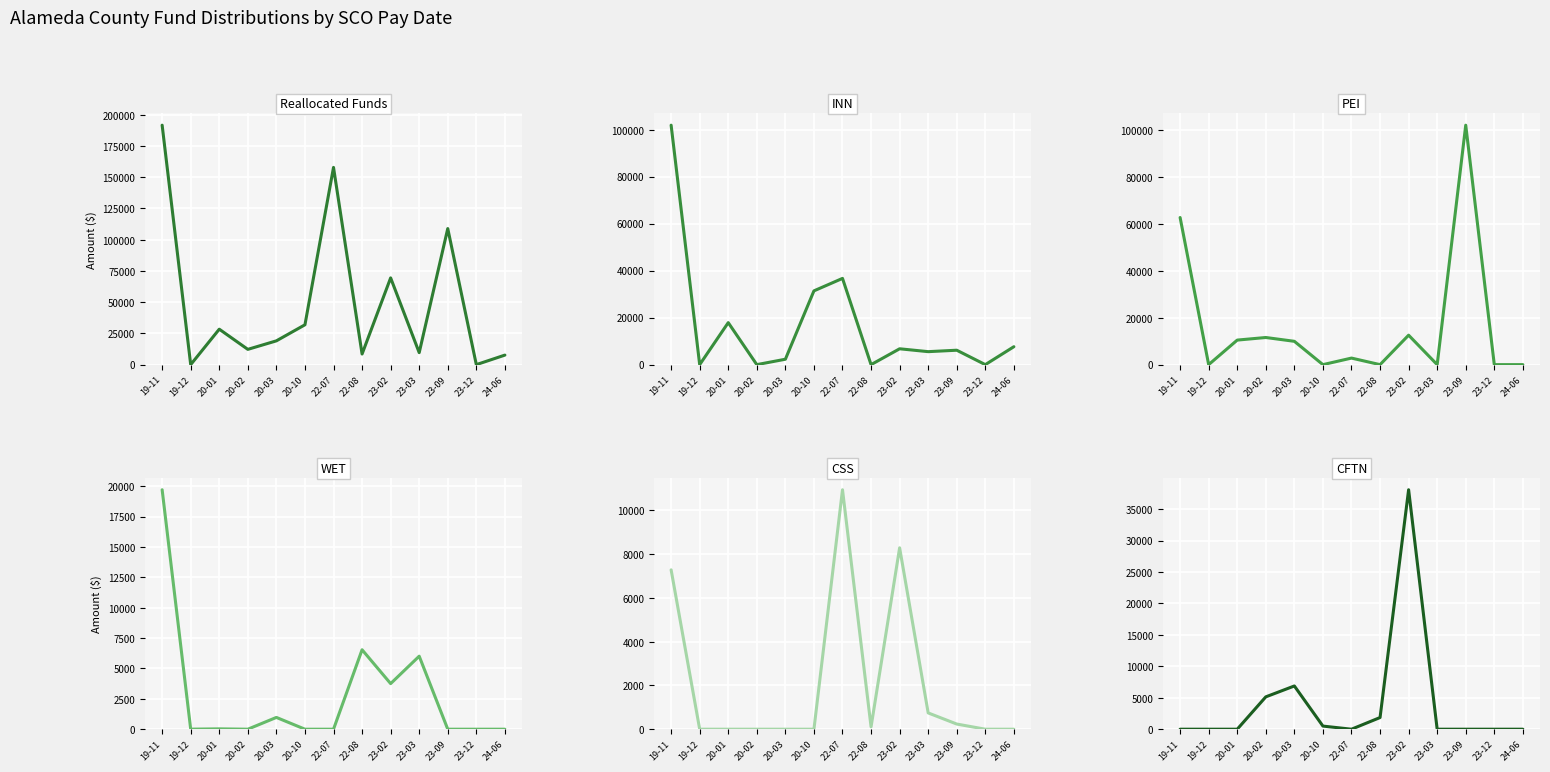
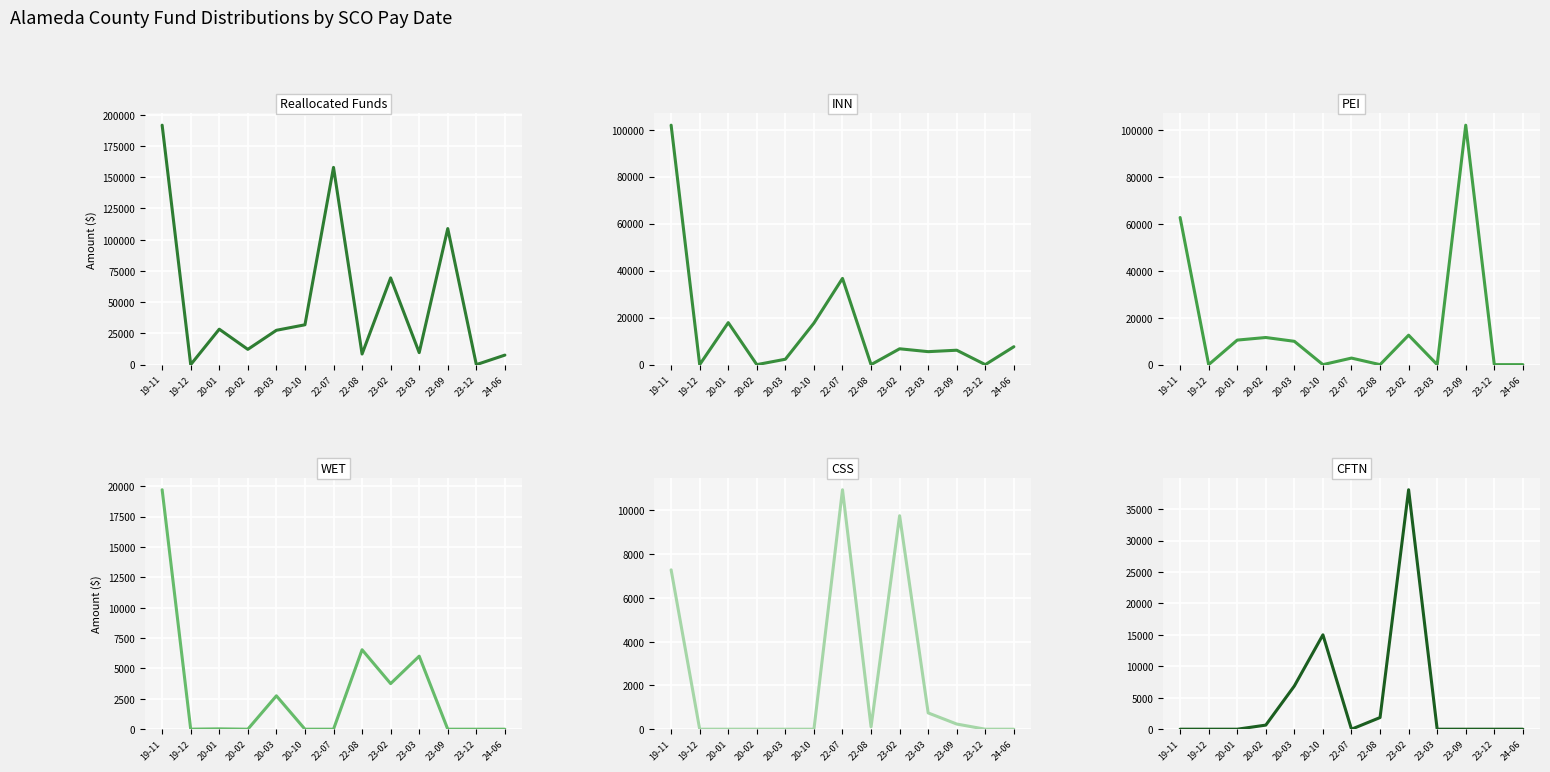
Reallocated Funds, 20-03: 19000 -> 27000
INN, 20-10: 31000 -> 18000
WET, 20-03: 1000 -> 2700
CSS, 23-02: 8300 -> 9800
CFTN, 20-02: 5000 -> 1000
CFTN, 20-10: 0 -> 15000
